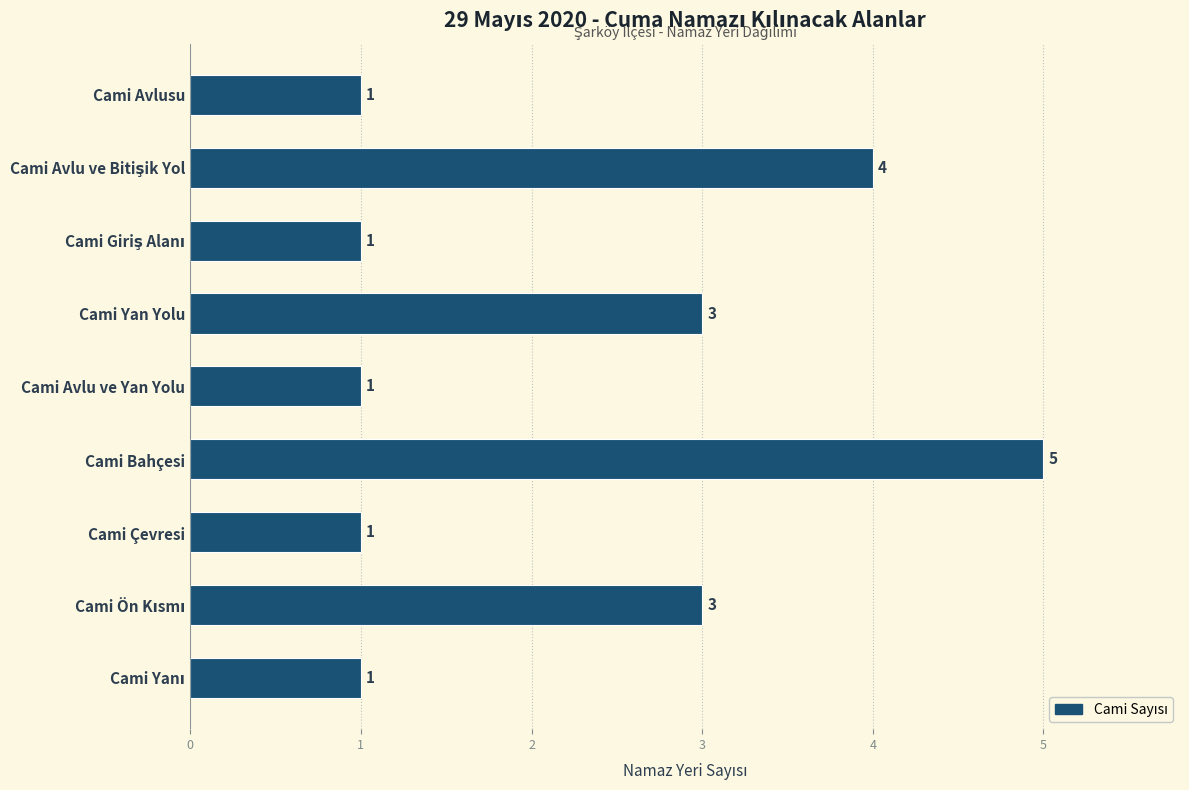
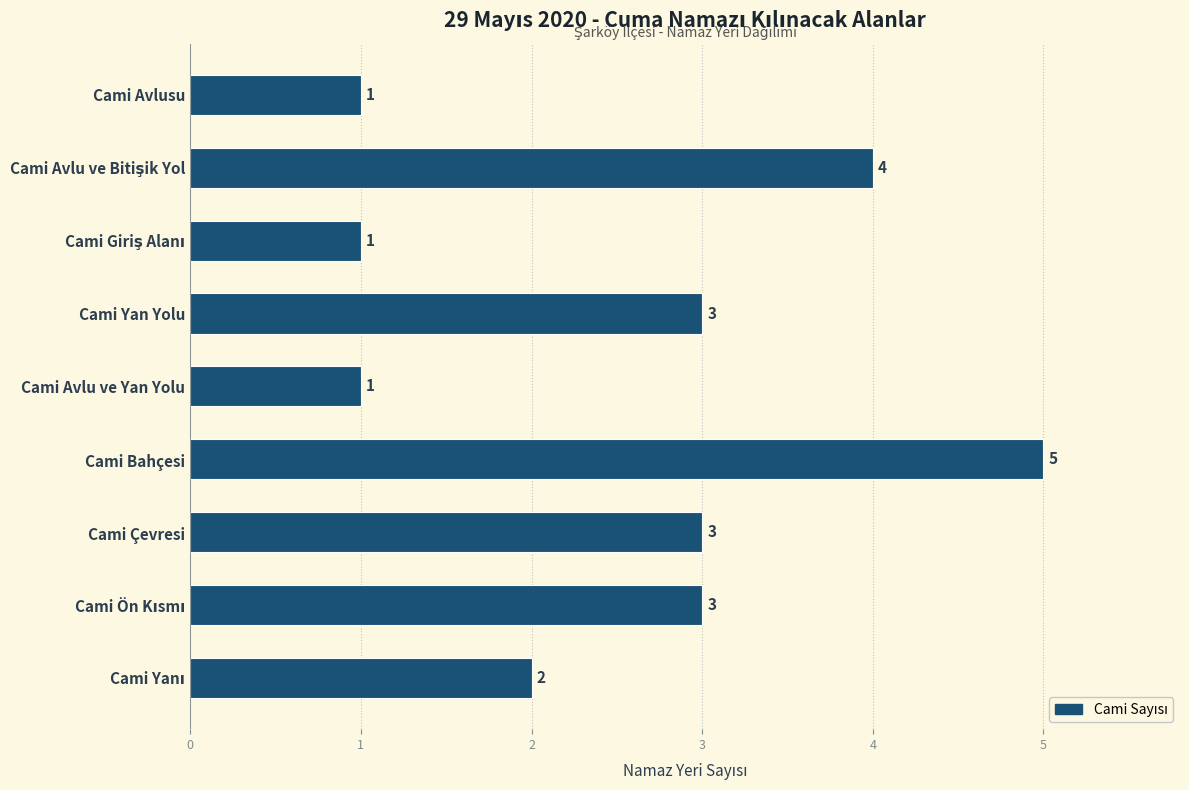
Cami Çevresi: 1 -> 3
Cami Yanı: 1 -> 2
